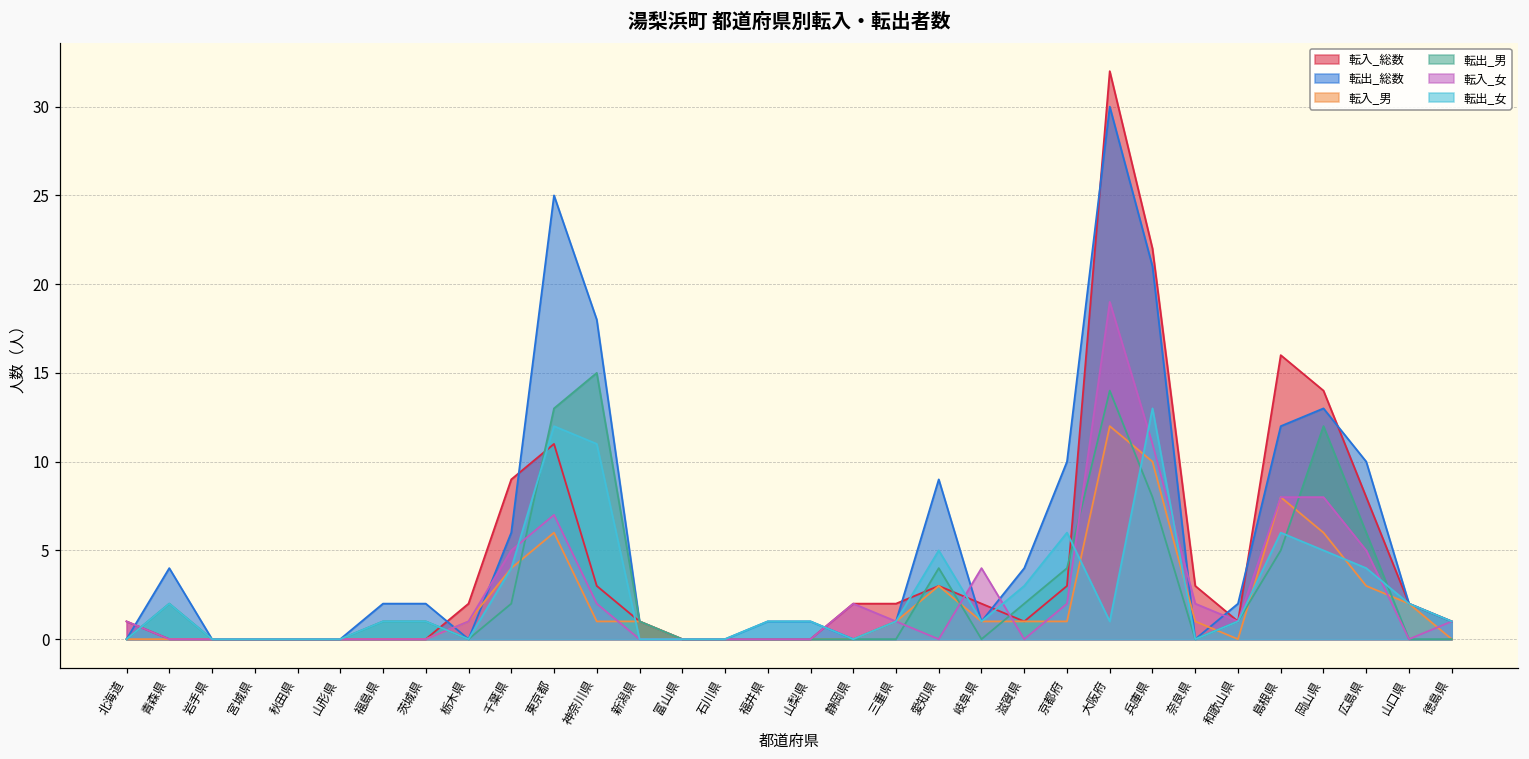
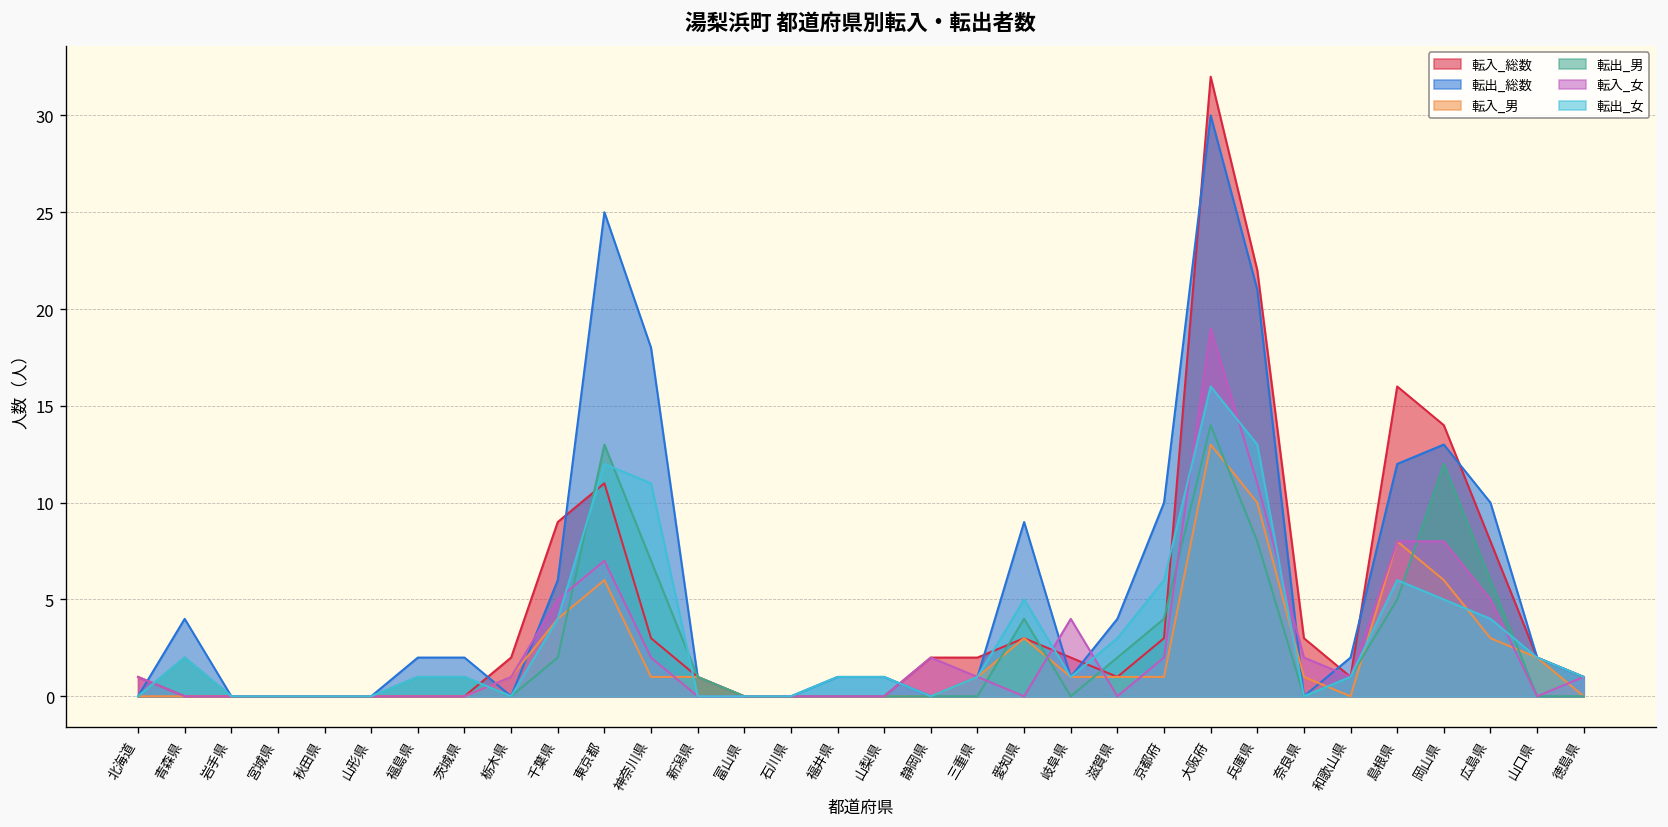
転出_男, 神奈川県: 15 -> 7
転入_男, 大阪府: 12 -> 13
転出_女, 大阪府: 1 -> 16
